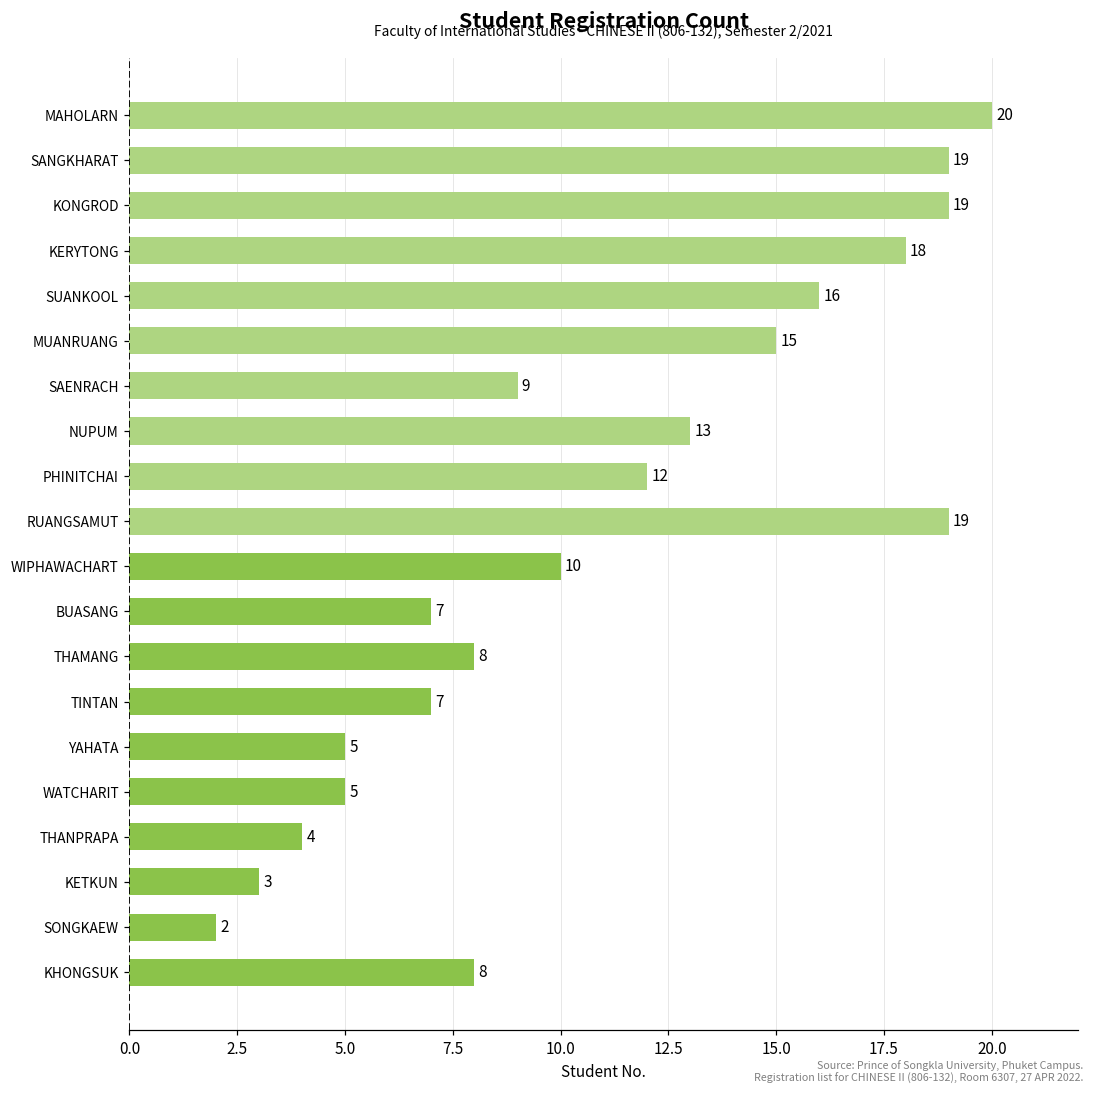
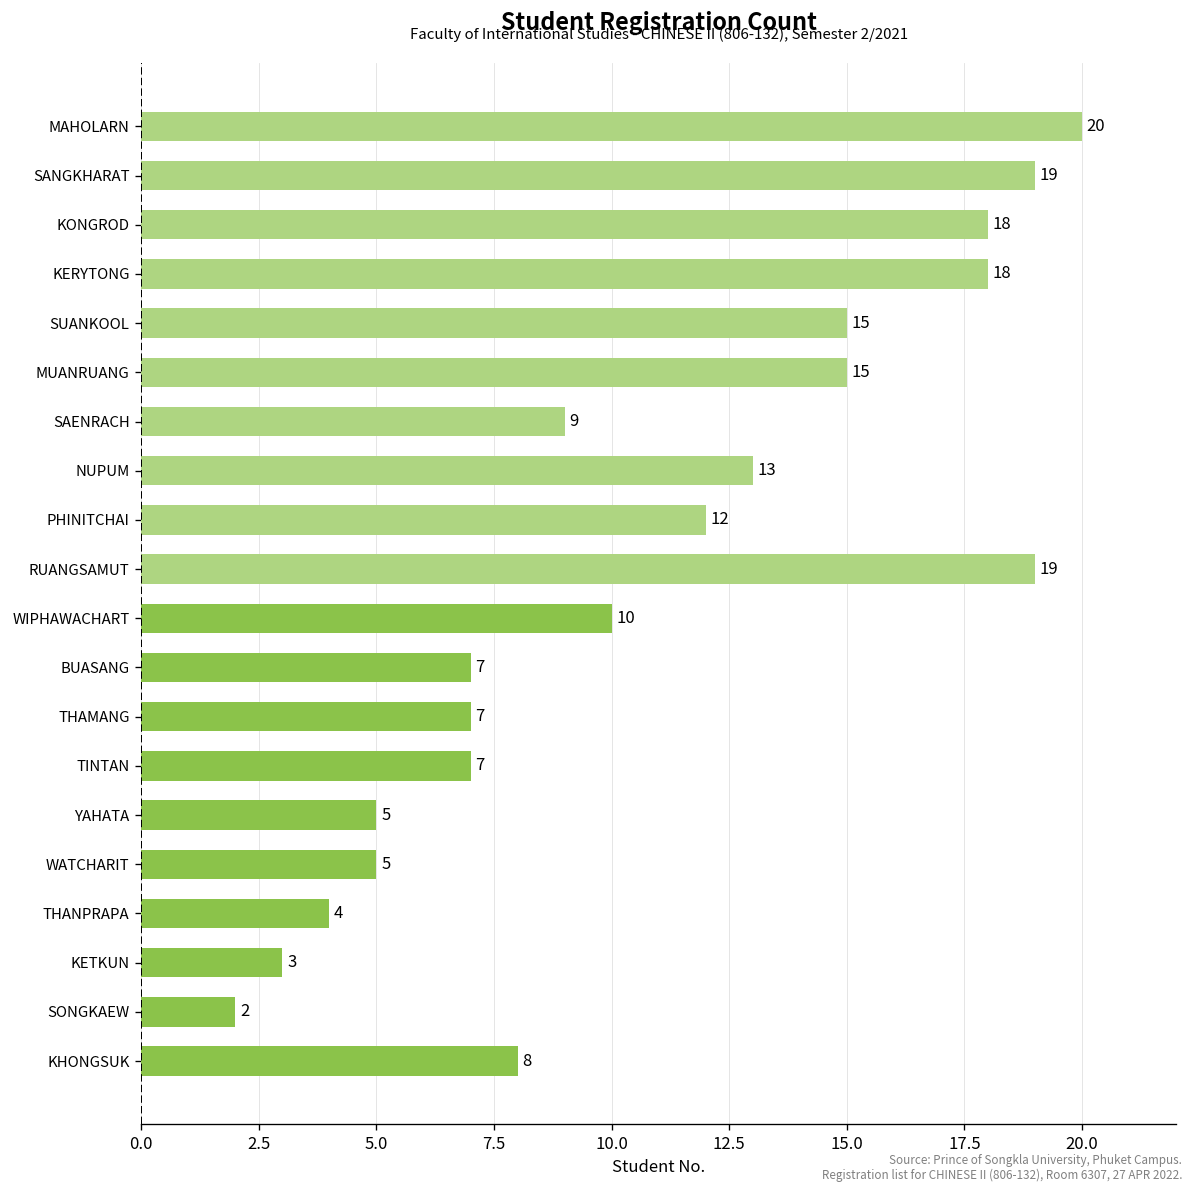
KONGROD: 19 -> 18
SUANKOOL: 16 -> 15
THAMANG: 8 -> 7
